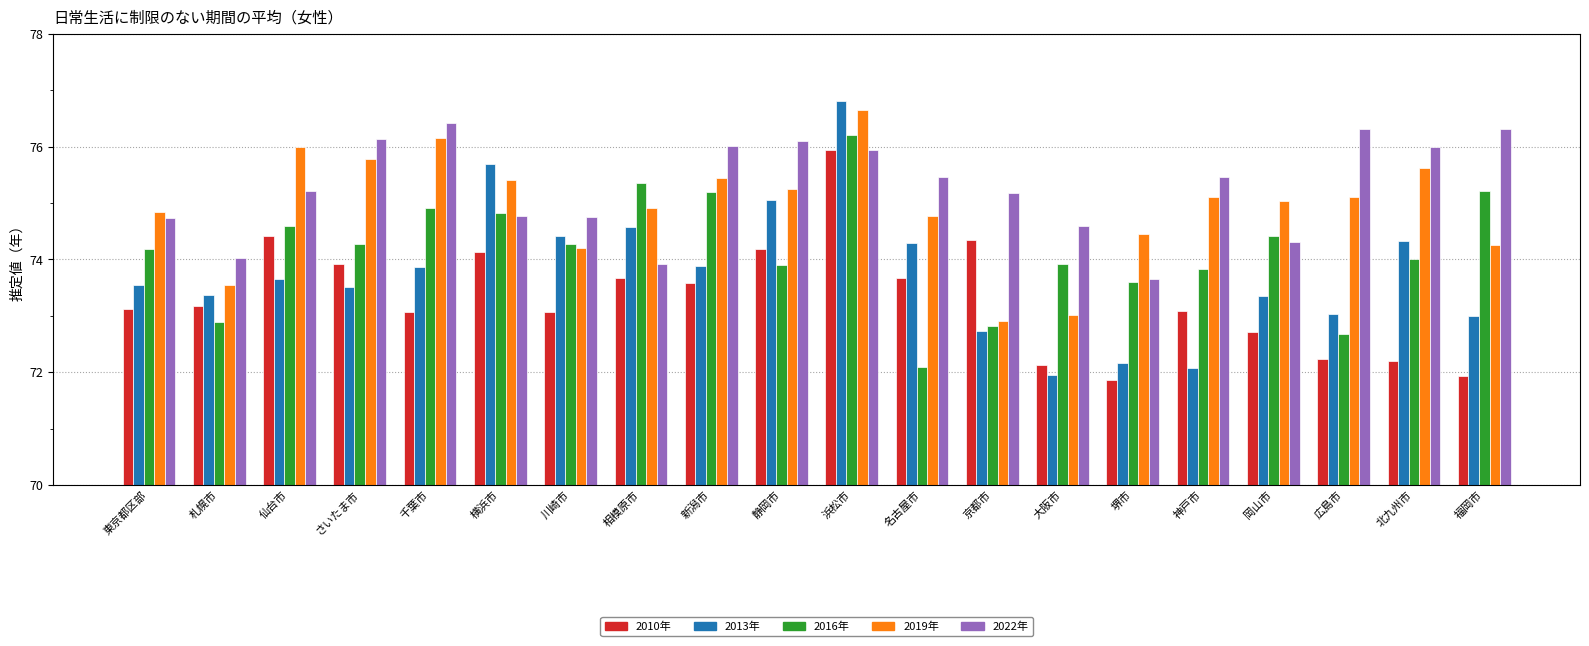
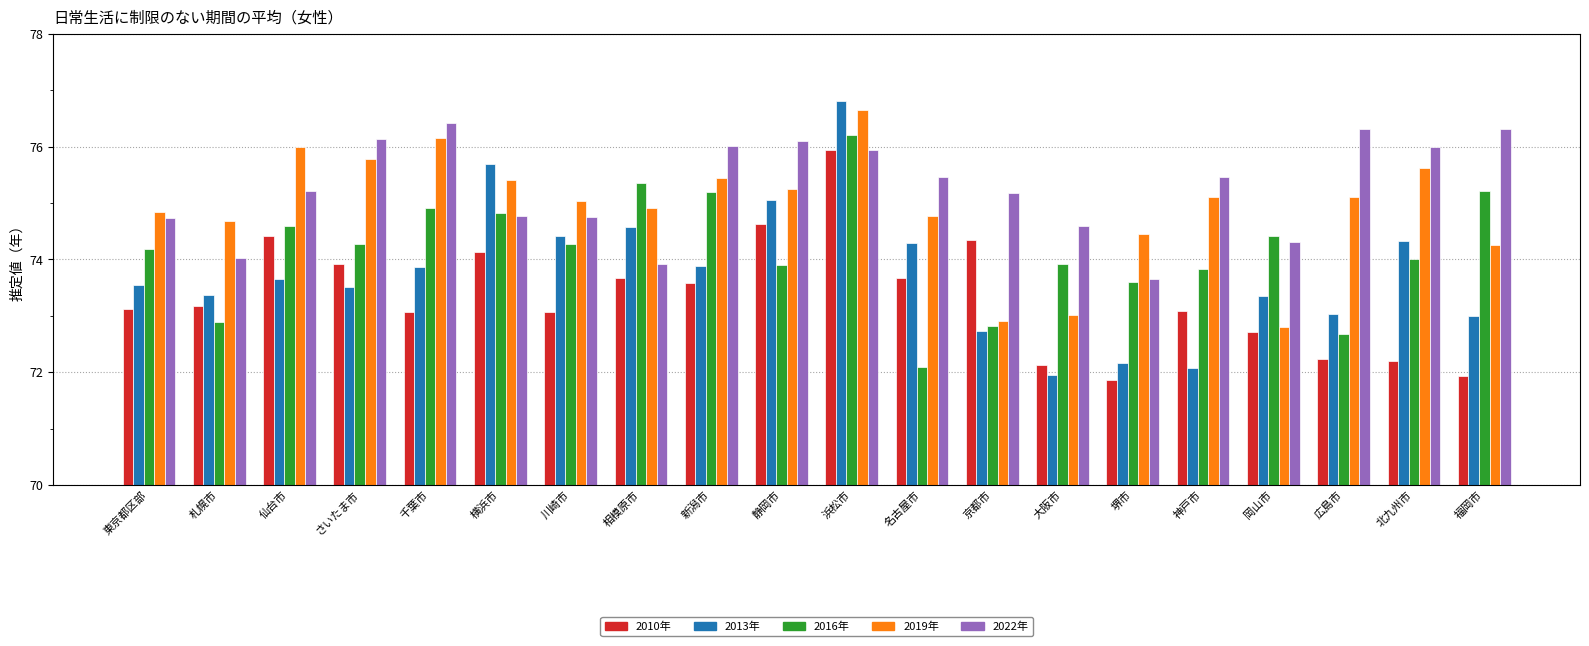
2019年, 札幌市: 73.5 -> 74.7
2019年, 川崎市: 74.2 -> 75.0
2010年, 静岡市: 74.2 -> 74.6
2019年, 岡山市: 75.0 -> 72.8
